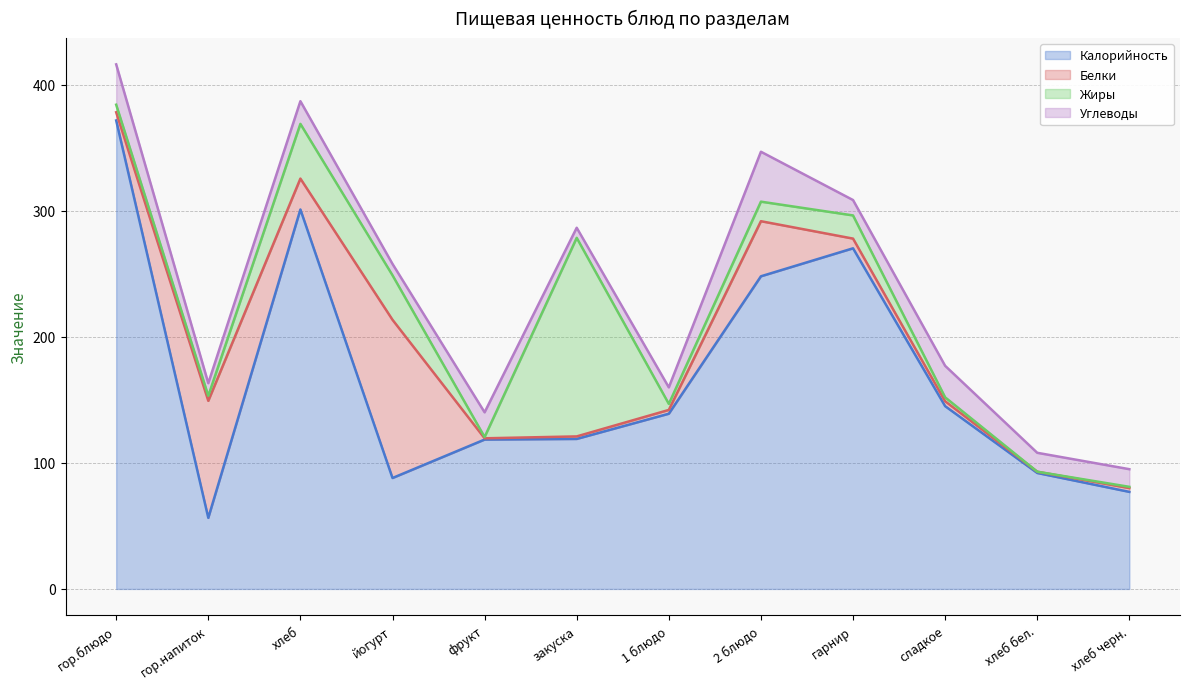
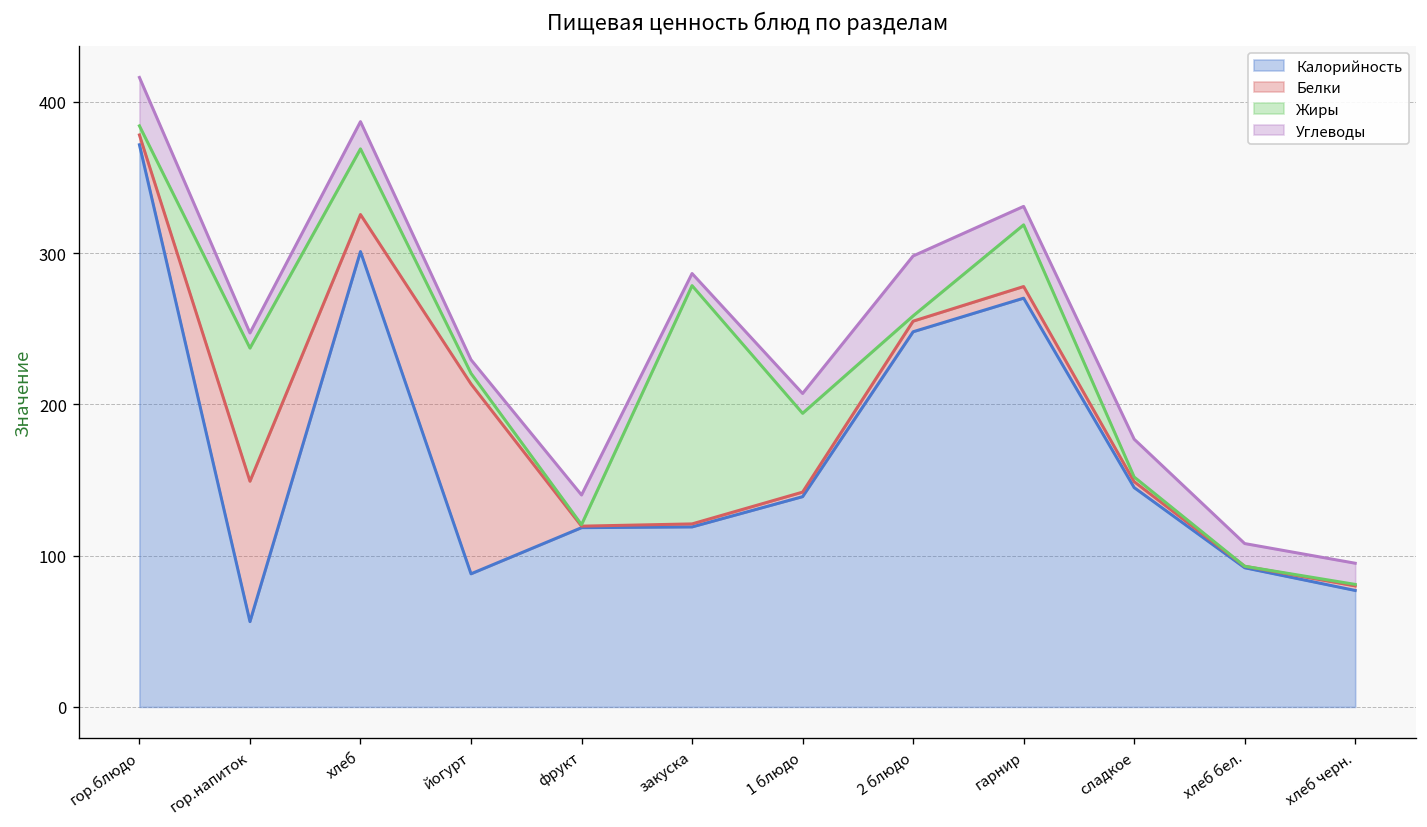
Жиры, гор.напиток: 4 -> 88
Жиры, йогурт: 35 -> 7
Жиры, 1 блюдо: 5 -> 52
Белки, 2 блюдо: 44 -> 7
Жиры, 2 блюдо: 16 -> 4
Жиры, гарнир: 18 -> 41
